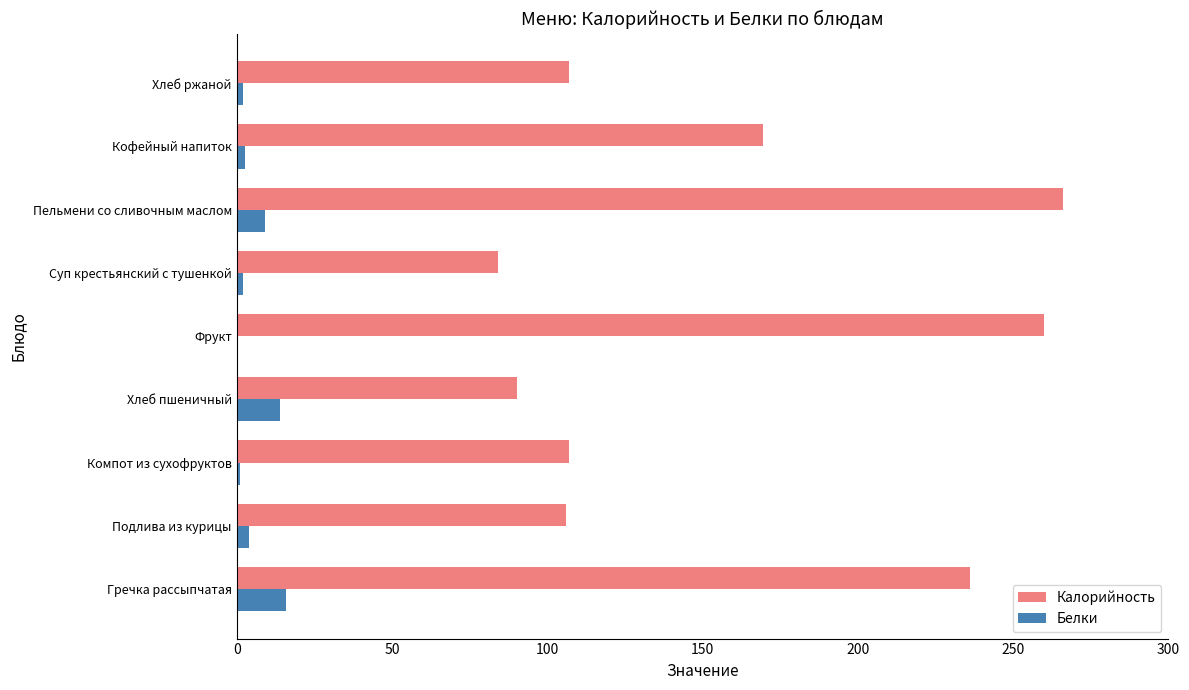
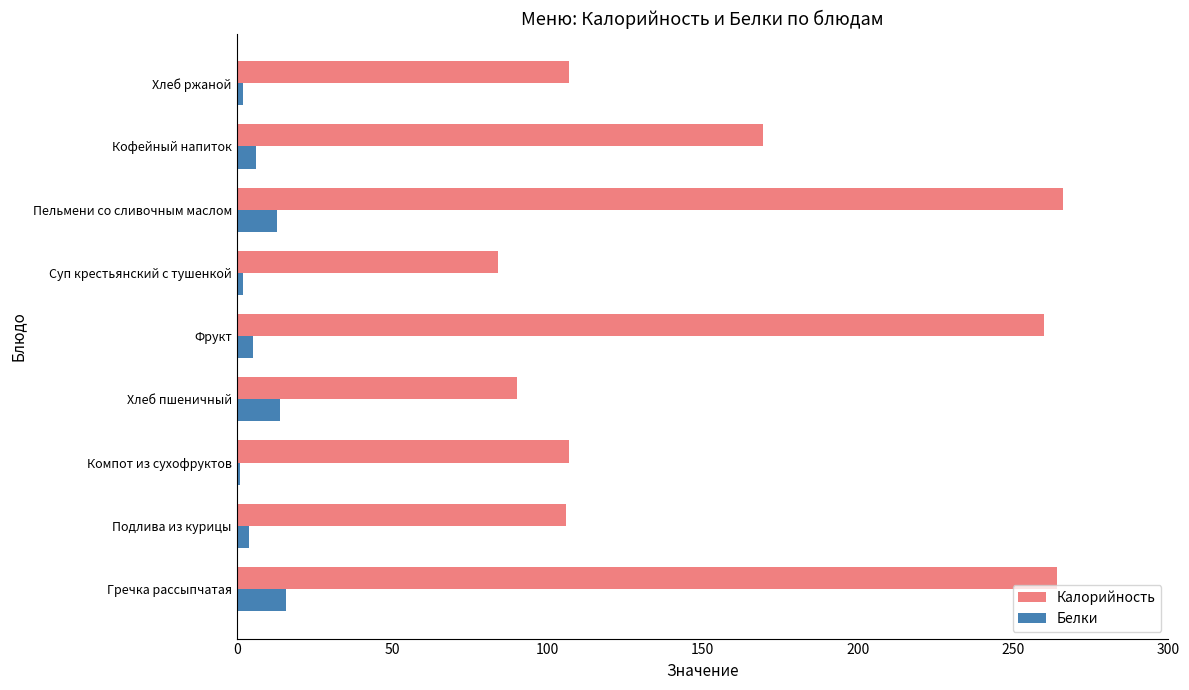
Белки, Кофейный напиток: 3 -> 6
Белки, Пельмени со сливочным маслом: 9 -> 13
Белки, Фрукт: 0 -> 5
Калорийность, Гречка рассыпчатая: 236 -> 264
